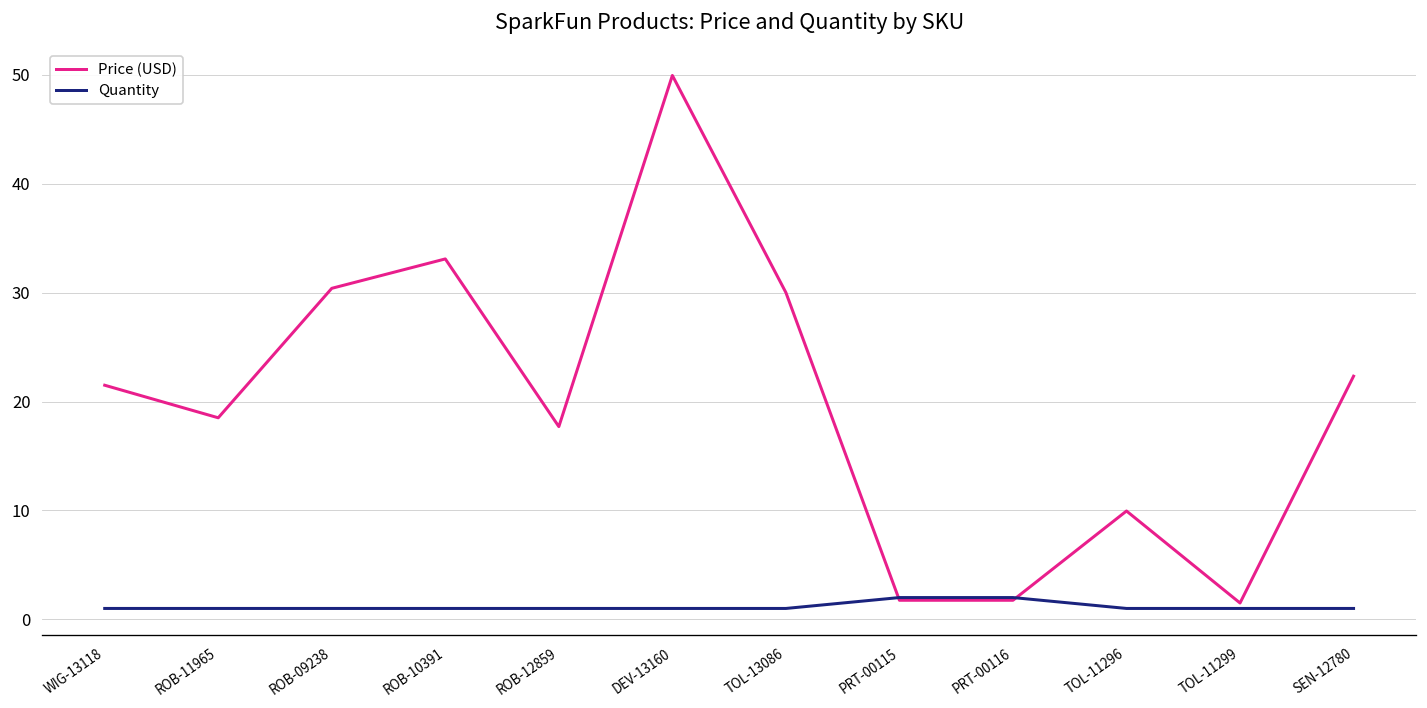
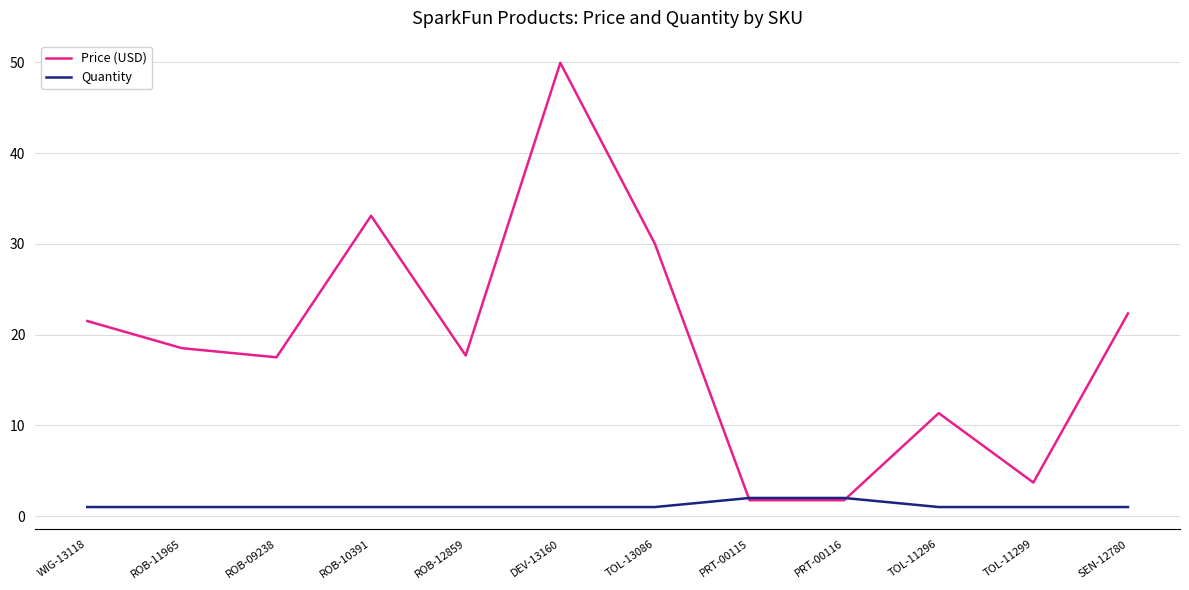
Price (USD), ROB-09238: 30 -> 18
Price (USD), TOL-11296: 10 -> 11
Price (USD), TOL-11299: 2 -> 4
